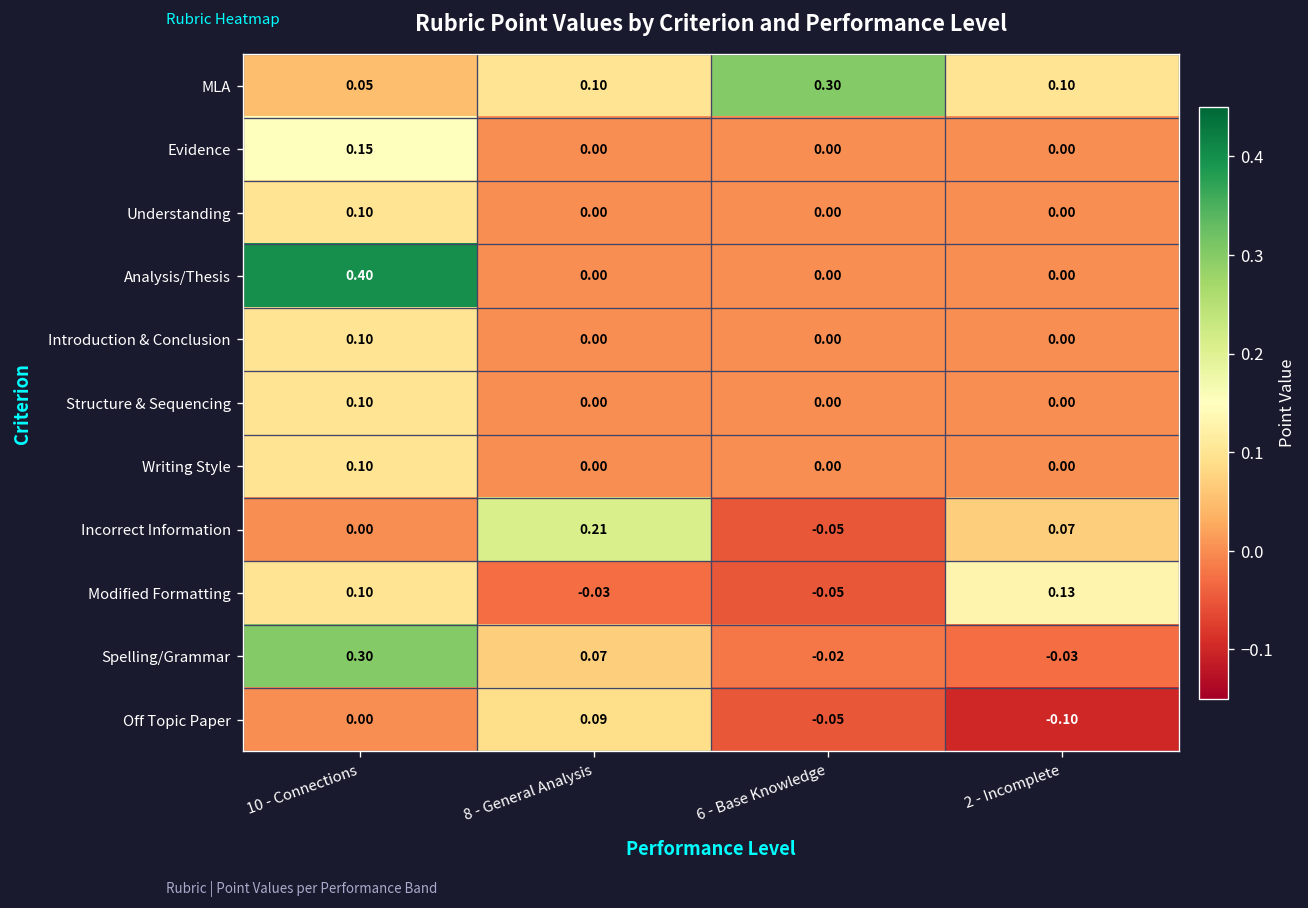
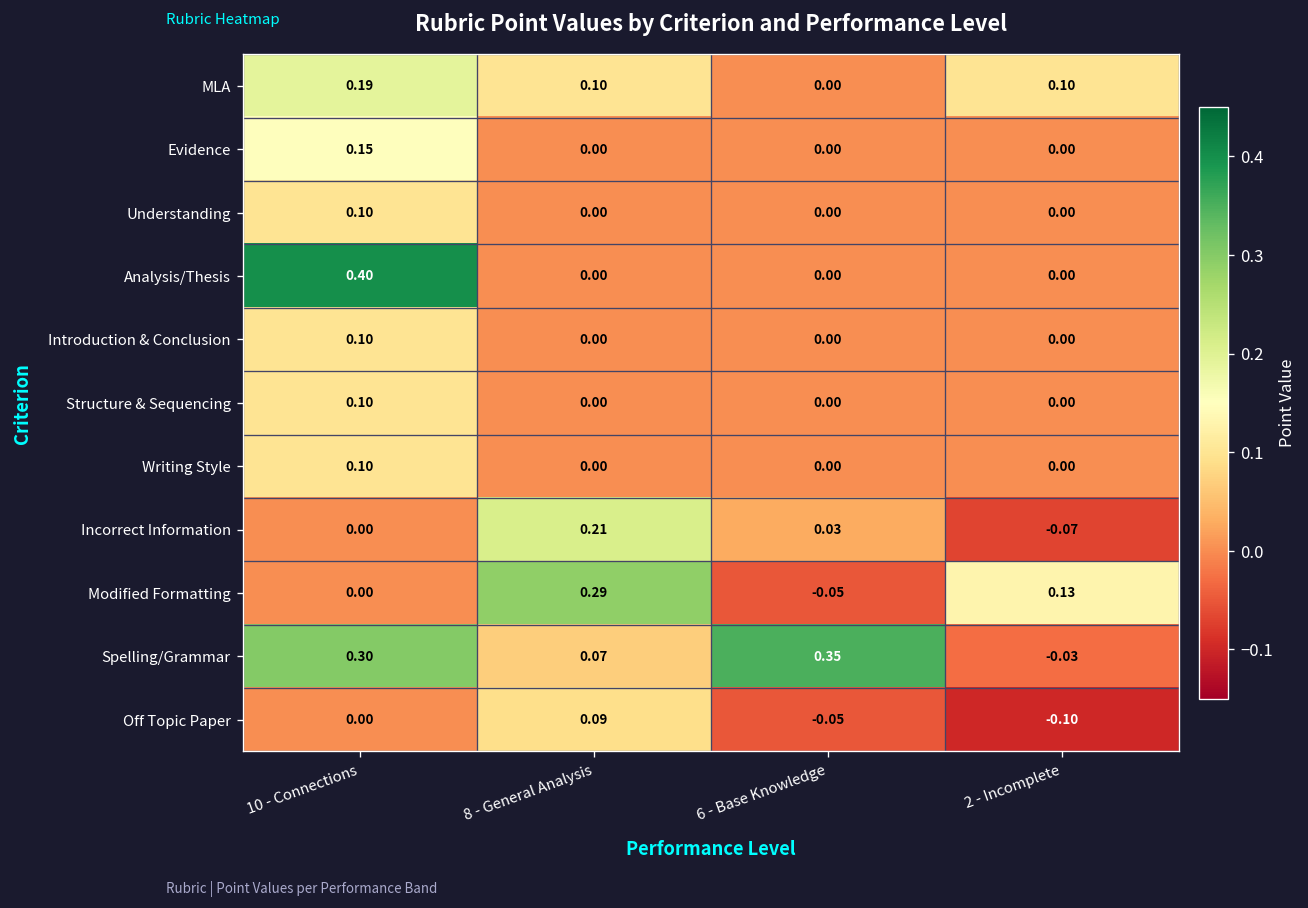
MLA, 10 - Connections: 0.05 -> 0.19
MLA, 6 - Base Knowledge: 0.30 -> 0.00
Incorrect Information, 6 - Base Knowledge: -0.05 -> 0.03
Incorrect Information, 2 - Incomplete: 0.07 -> -0.07
Modified Formatting, 10 - Connections: 0.10 -> 0.00
Modified Formatting, 8 - General Analysis: -0.03 -> 0.29
Spelling/Grammar, 6 - Base Knowledge: -0.02 -> 0.35
